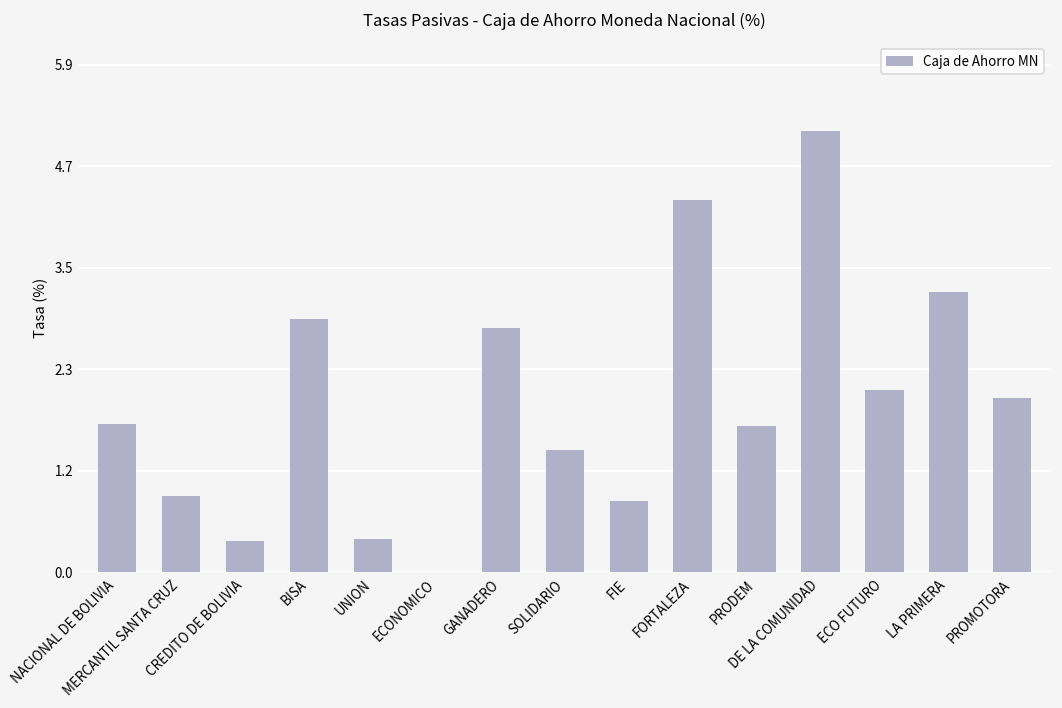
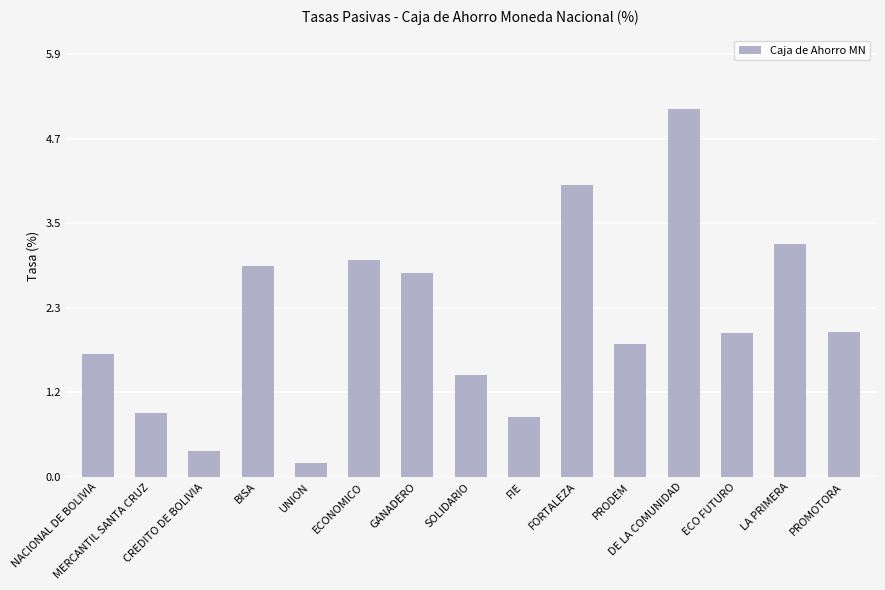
UNION: 0.4 -> 0.2
ECONOMICO: 0.0 -> 3.0
FORTALEZA: 4.3 -> 4.1
PRODEM: 1.7 -> 1.8
ECO FUTURO: 2.1 -> 2.0
